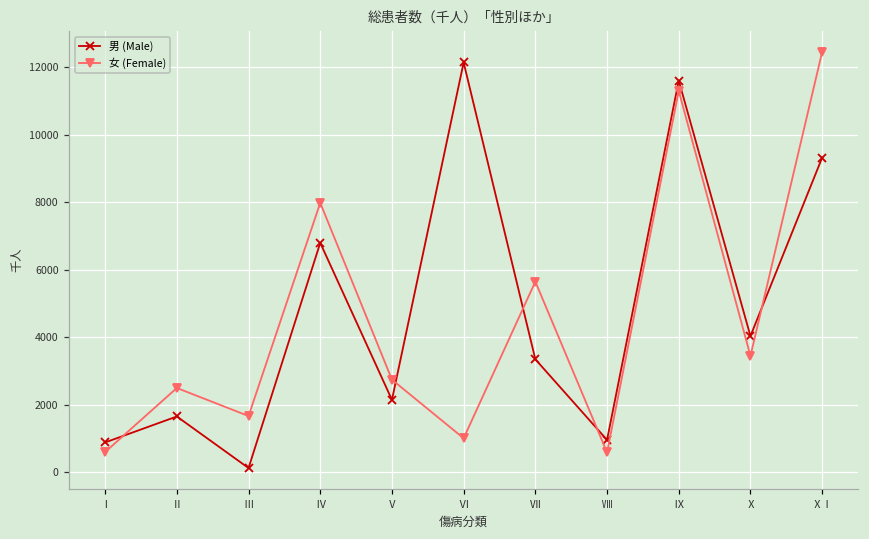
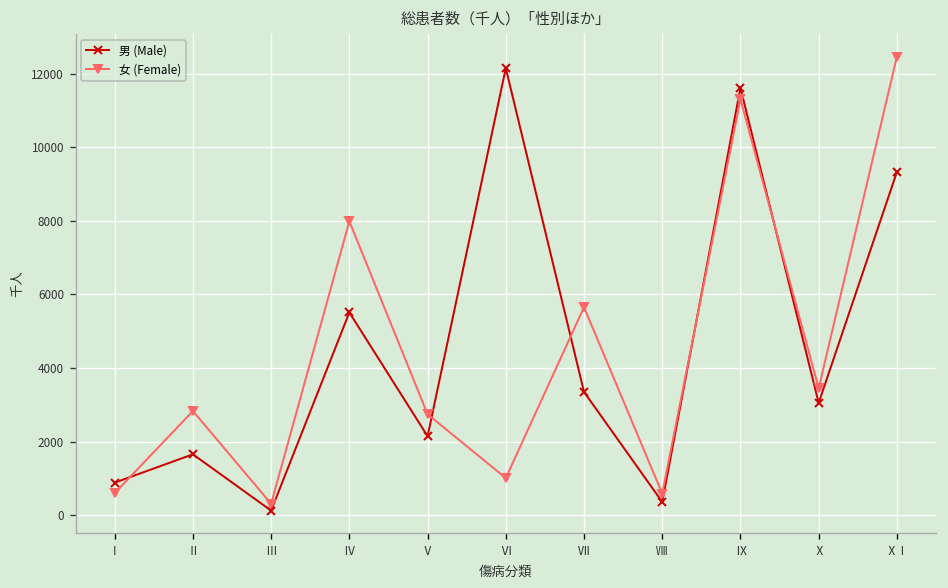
女 (Female), Ⅱ: 2500 -> 2800
女 (Female), Ⅲ: 1700 -> 300
男 (Male), Ⅳ: 6800 -> 5500
男 (Male), Ⅷ: 1000 -> 400
男 (Male), Ⅹ: 4000 -> 3100
